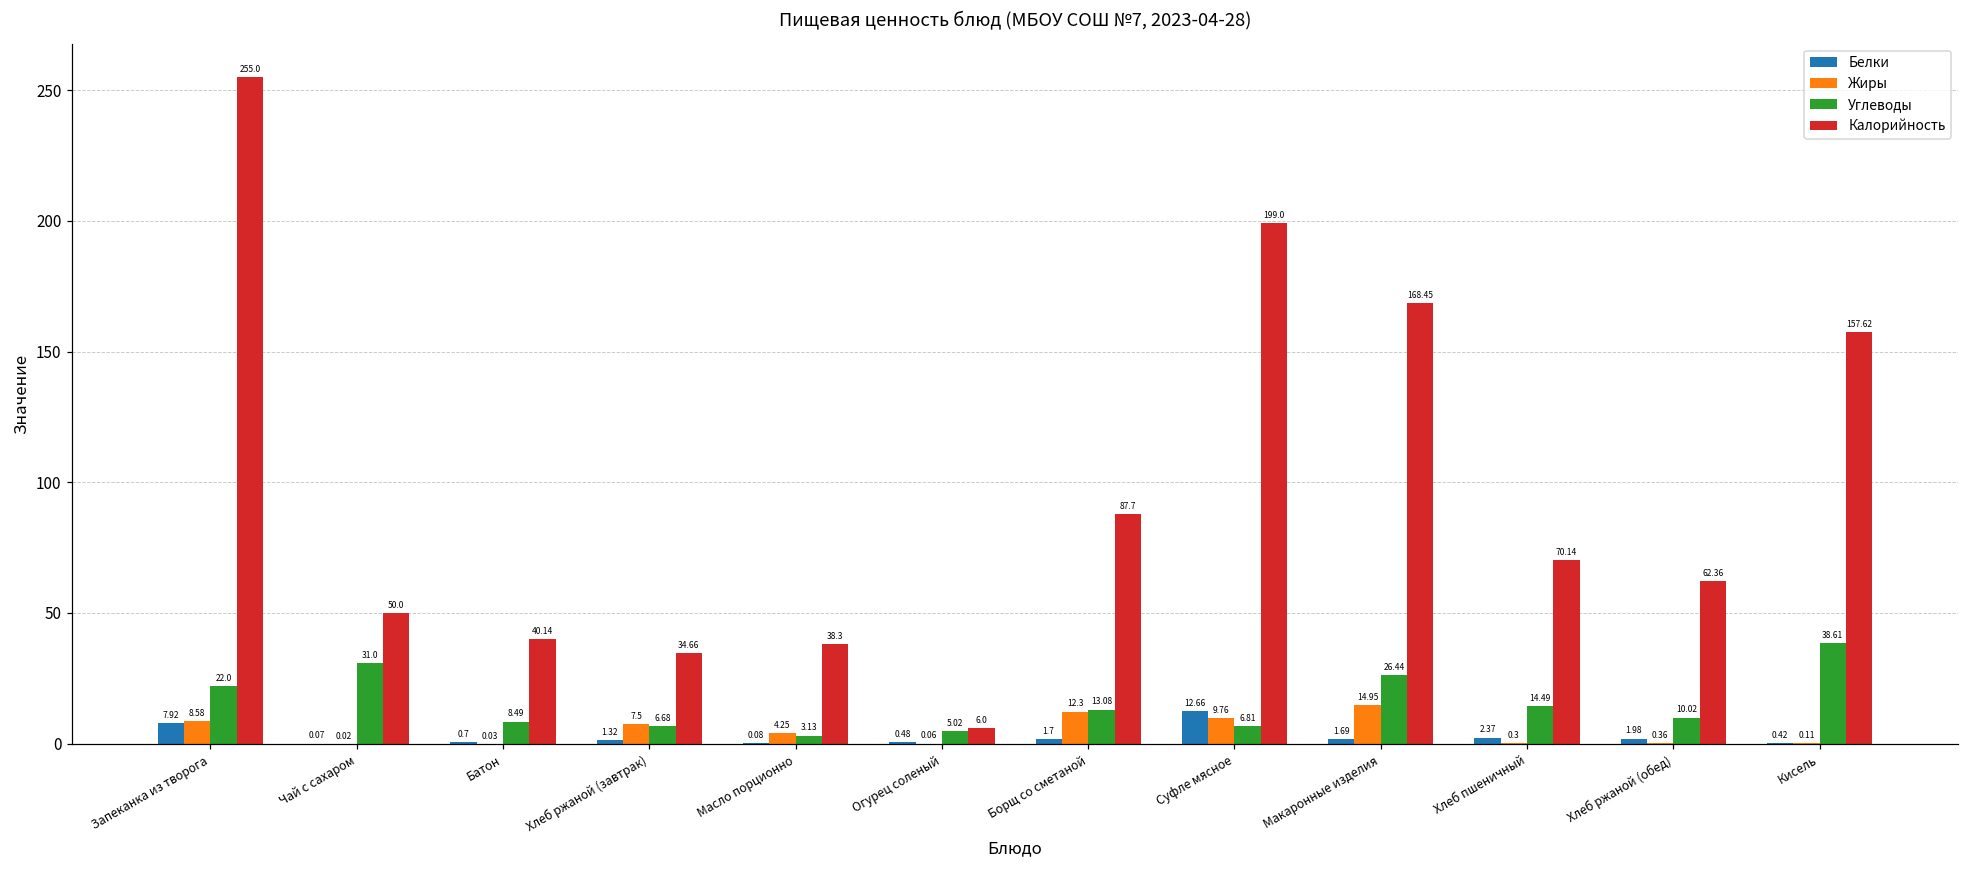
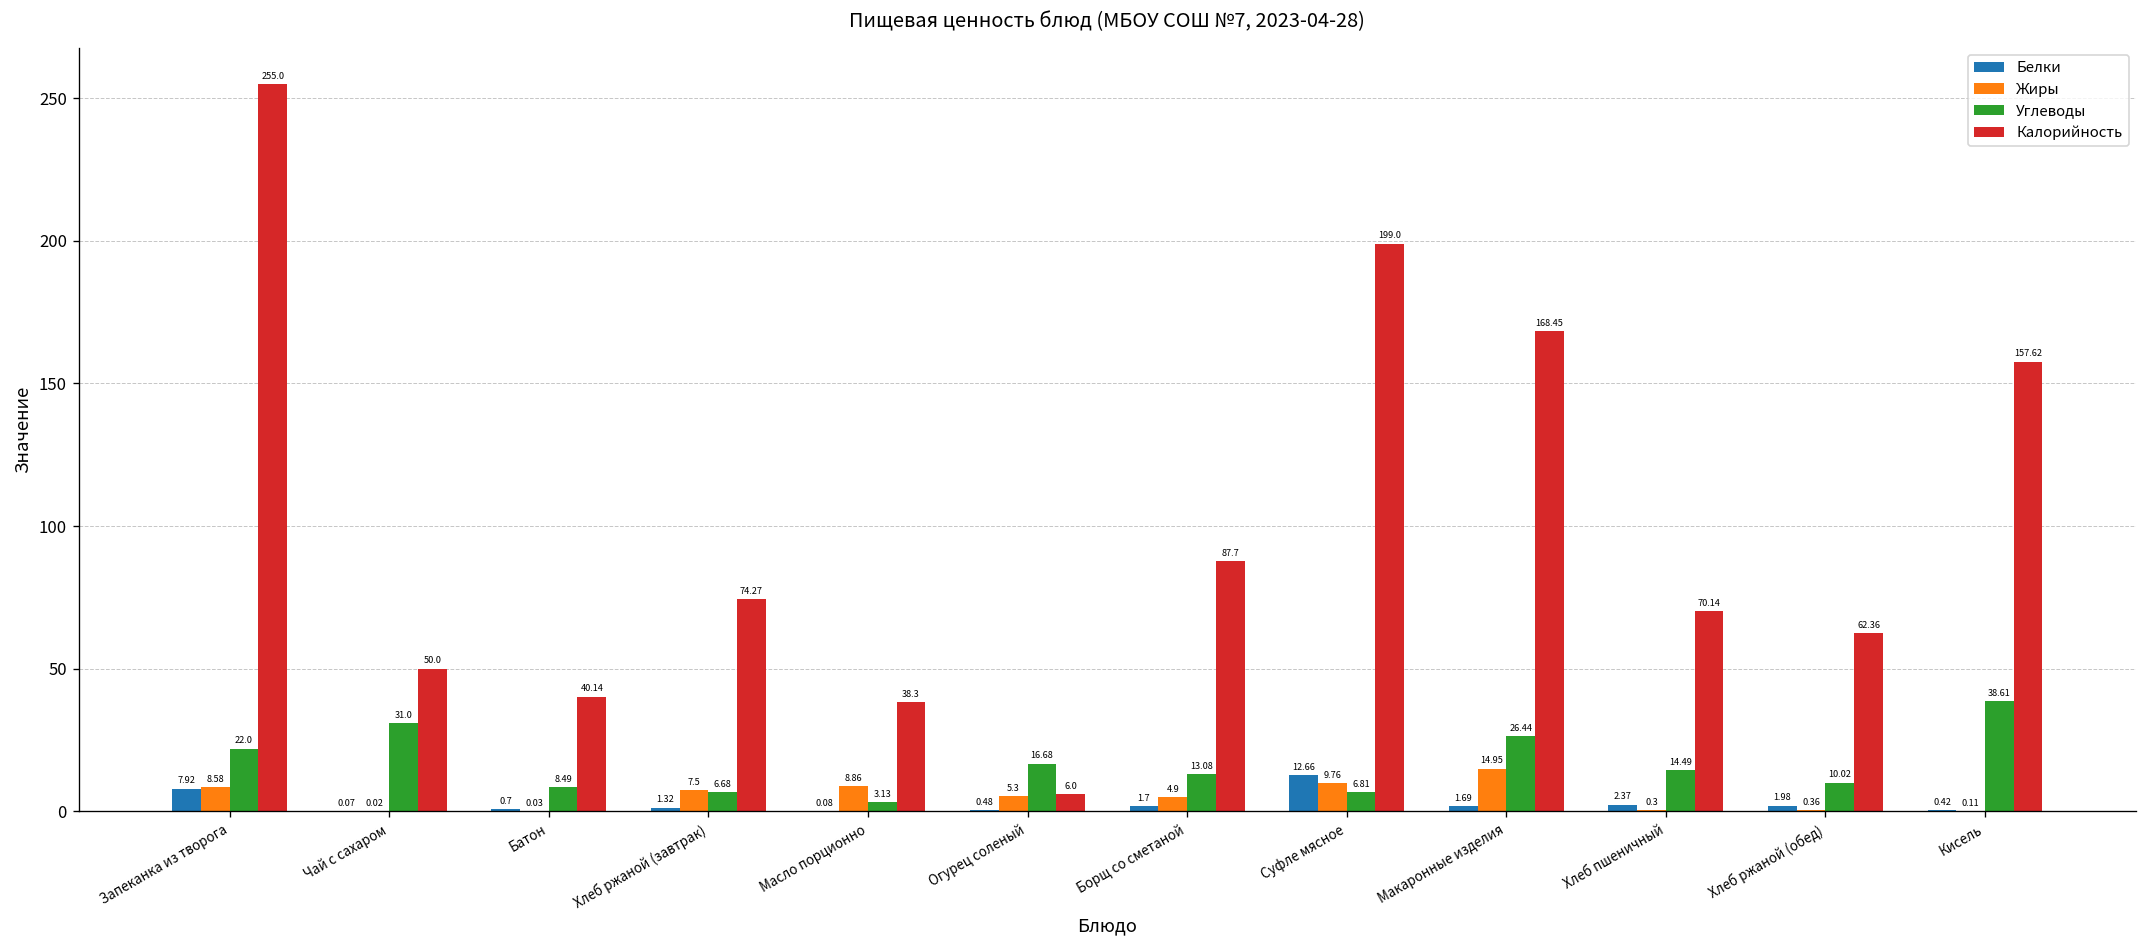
Калорийность, Хлеб ржаной (завтрак): 34.66 -> 74.27
Жиры, Масло порционно: 4.25 -> 8.86
Жиры, Огурец соленый: 0.06 -> 5.3
Углеводы, Огурец соленый: 5.02 -> 16.68
Жиры, Борщ со сметаной: 12.3 -> 4.9
